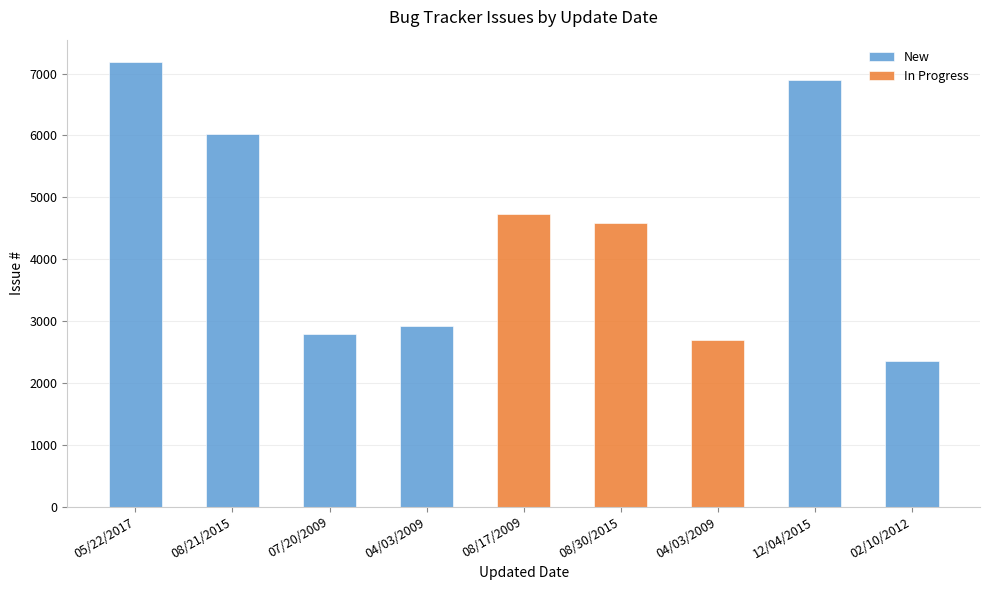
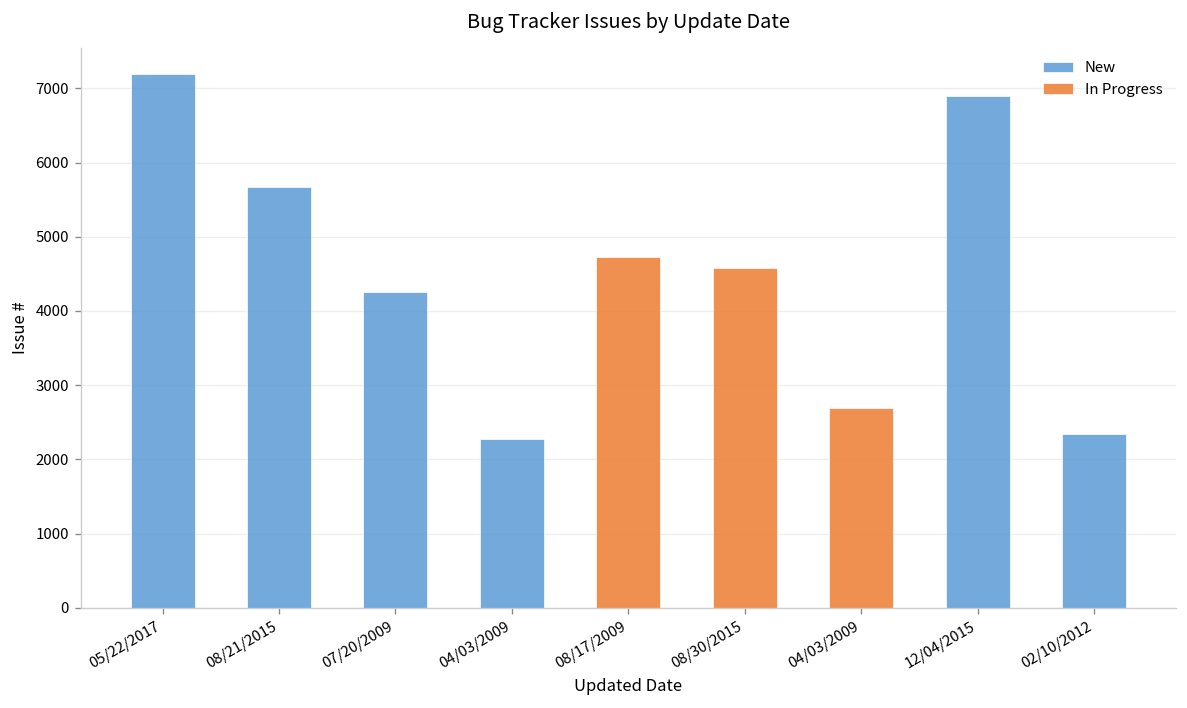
New, 08/21/2015: 6000 -> 5700
New, 07/20/2009: 2800 -> 4300
New, 04/03/2009: 2900 -> 2300
